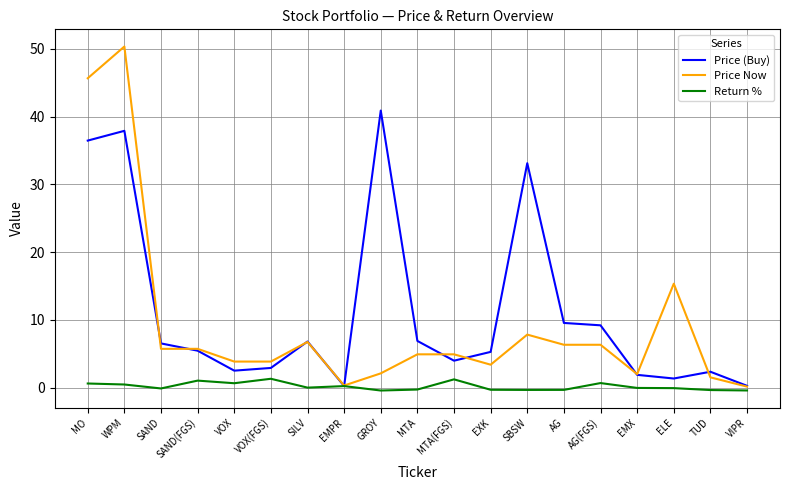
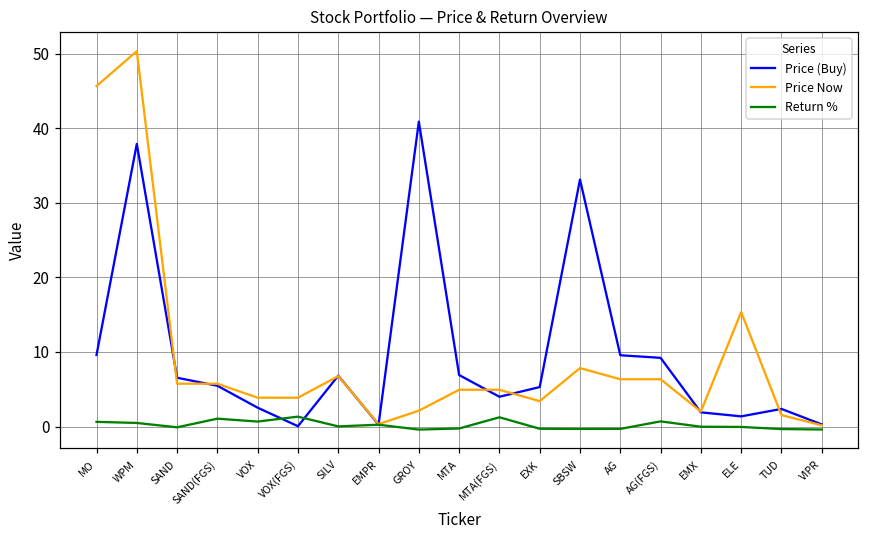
Price (Buy), MO: 36 -> 10
Price (Buy), VOX(FGS): 3 -> 0
